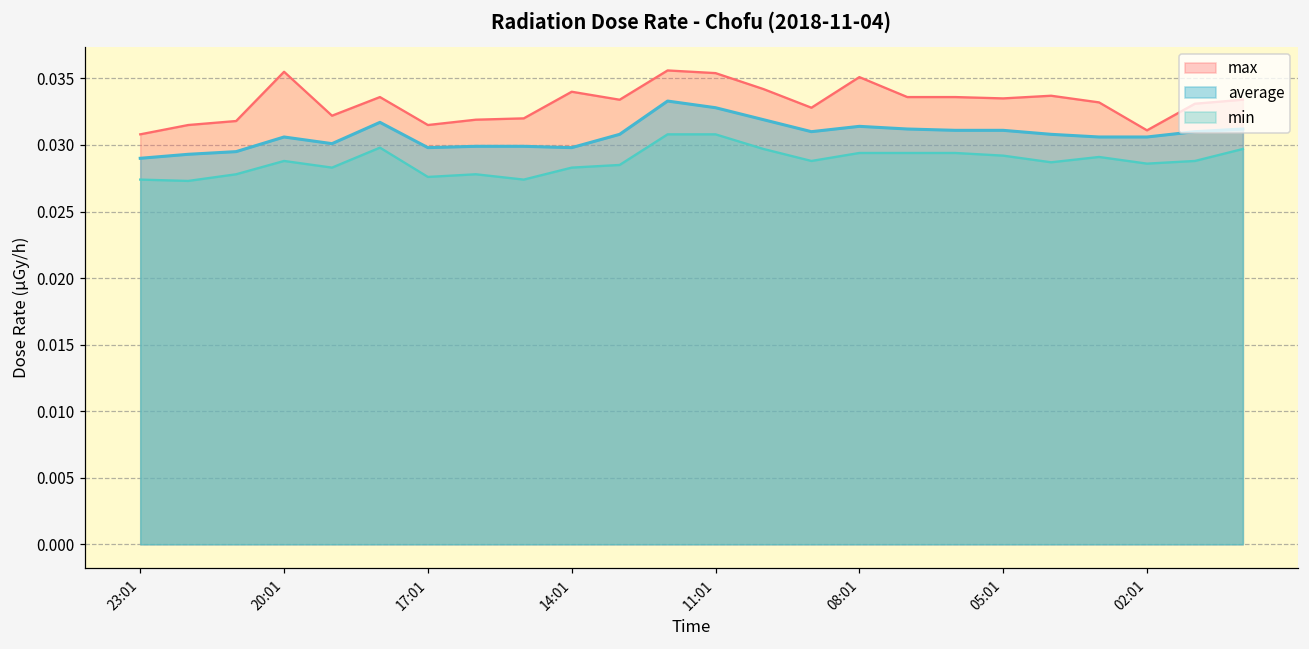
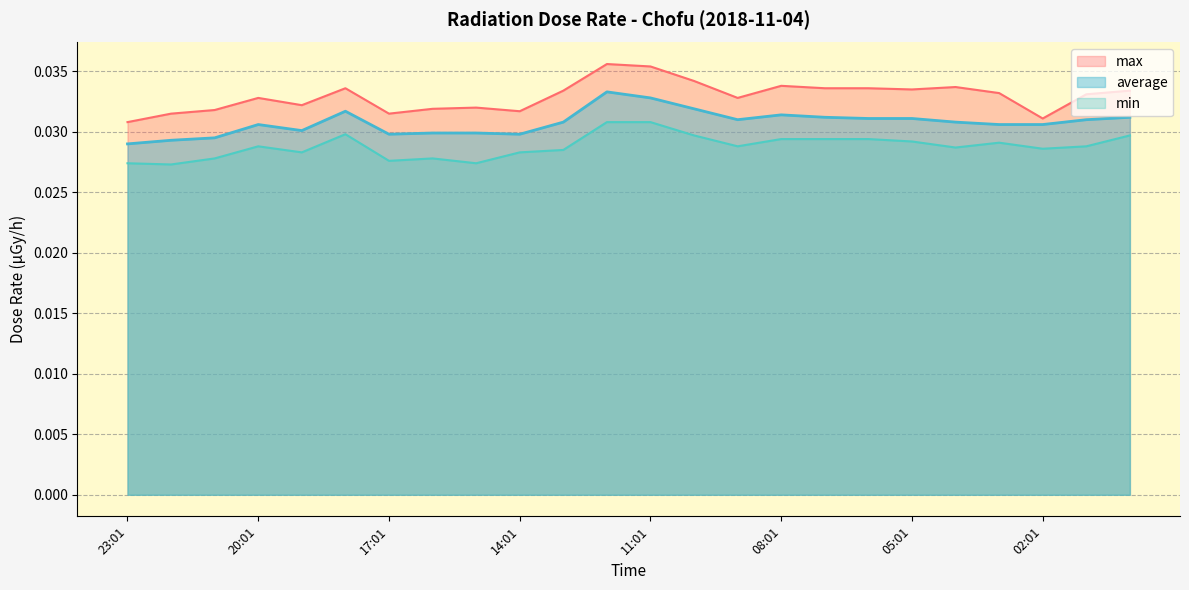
max, 20:01: 0.0355 -> 0.0328
max, 14:01: 0.0340 -> 0.0317
max, 08:01: 0.0351 -> 0.0338
